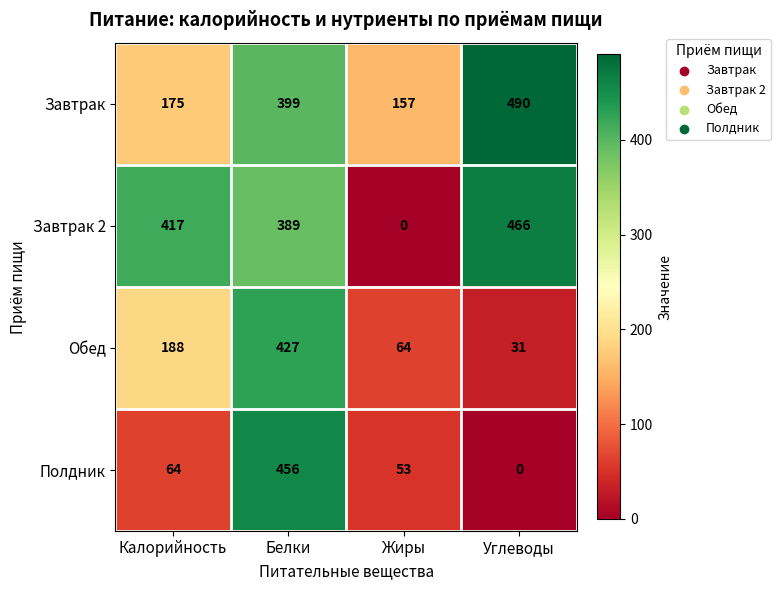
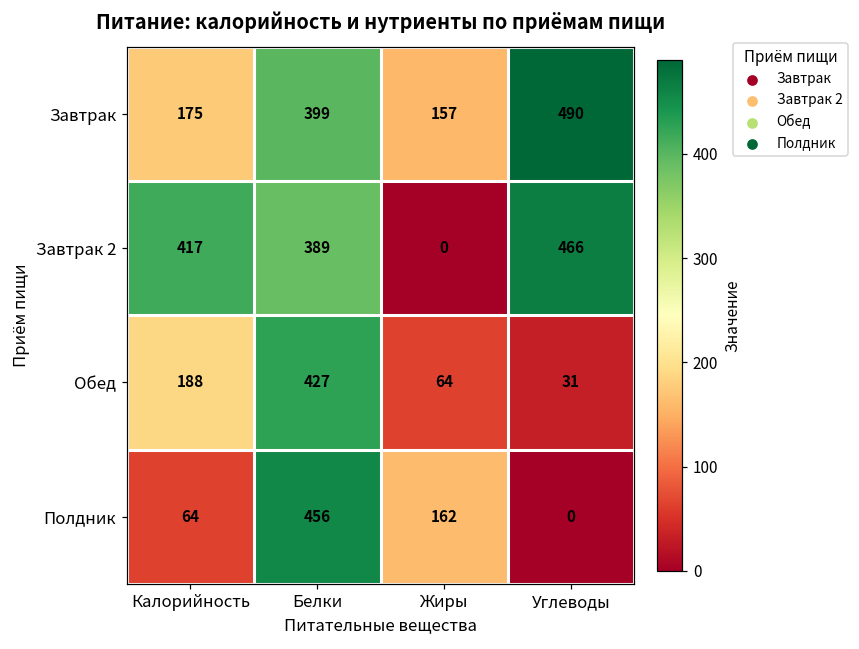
Полдник, Жиры: 53 -> 162
